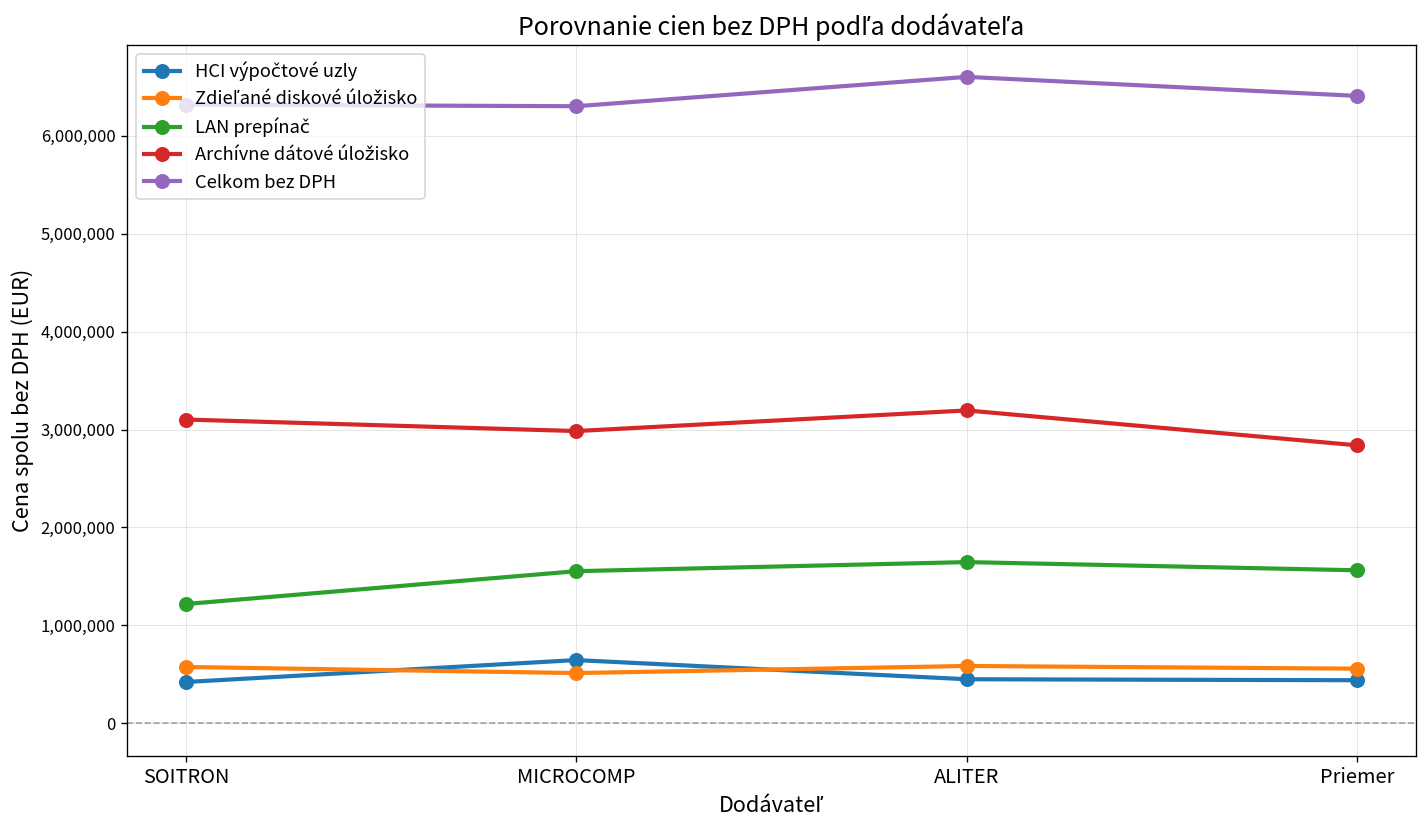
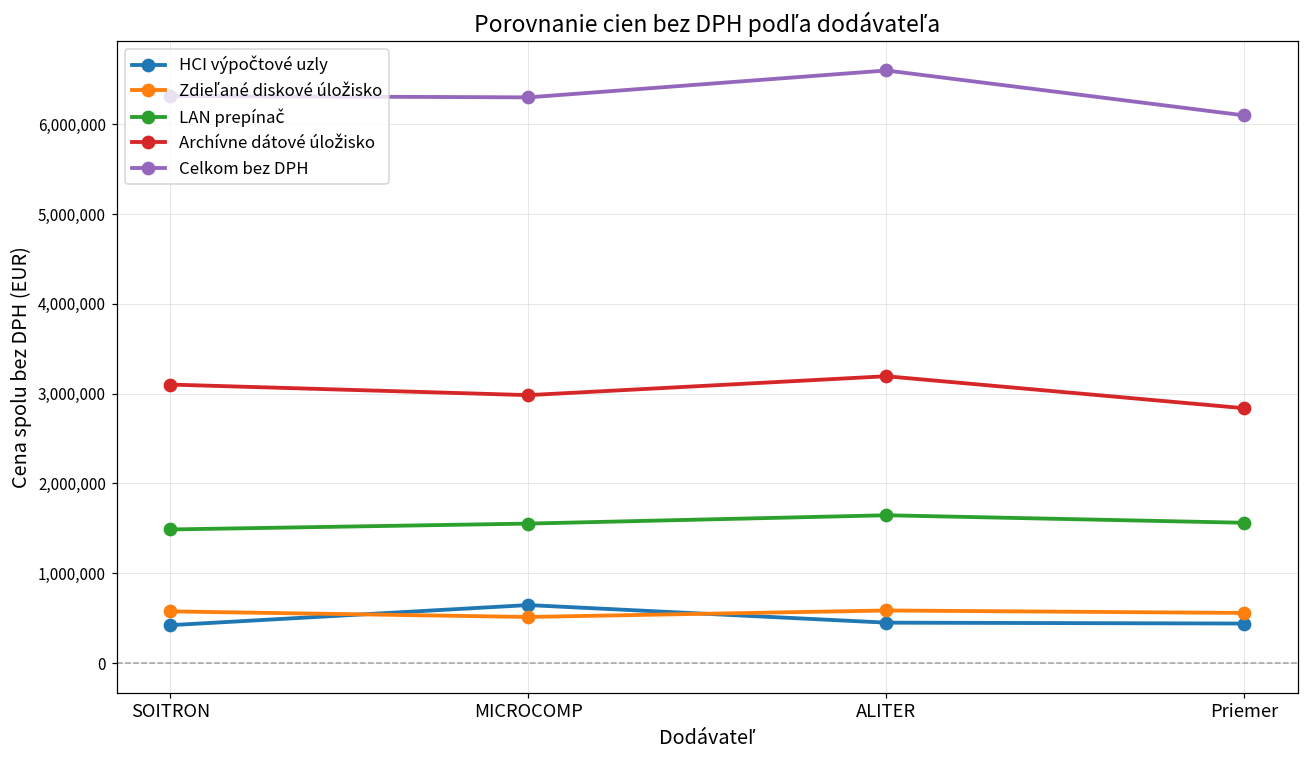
LAN prepínač, SOITRON: 1,200,000 -> 1,500,000
Celkom bez DPH, Priemer: 6,400,000 -> 6,100,000
